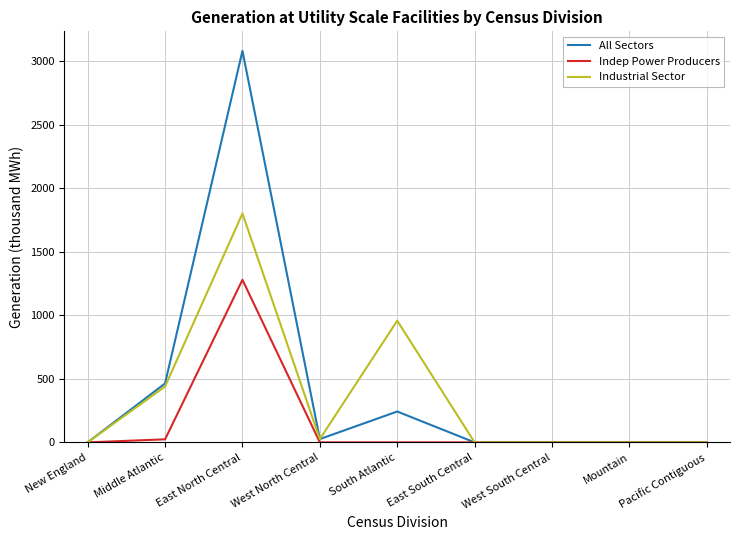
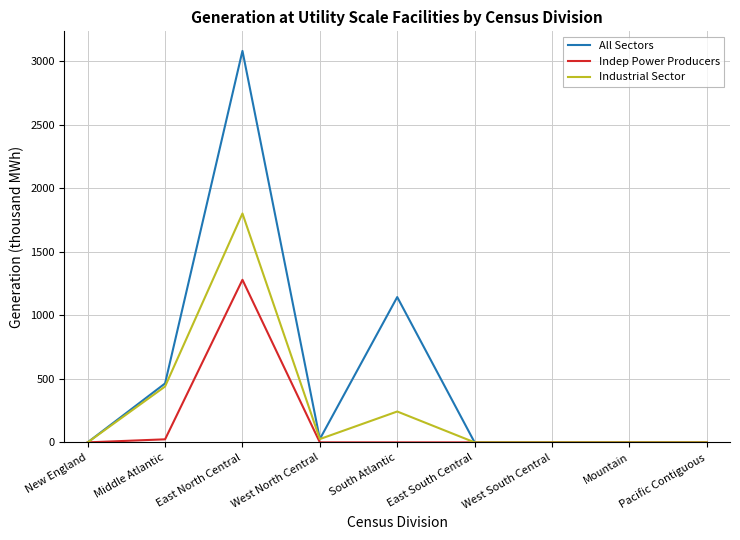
All Sectors, South Atlantic: 240 -> 1140
Industrial Sector, South Atlantic: 960 -> 240
